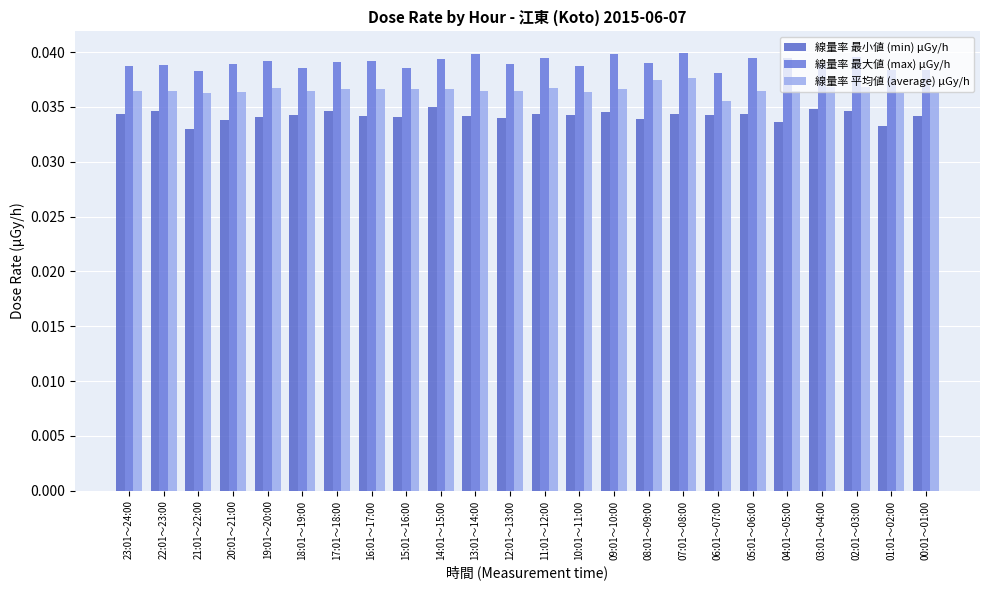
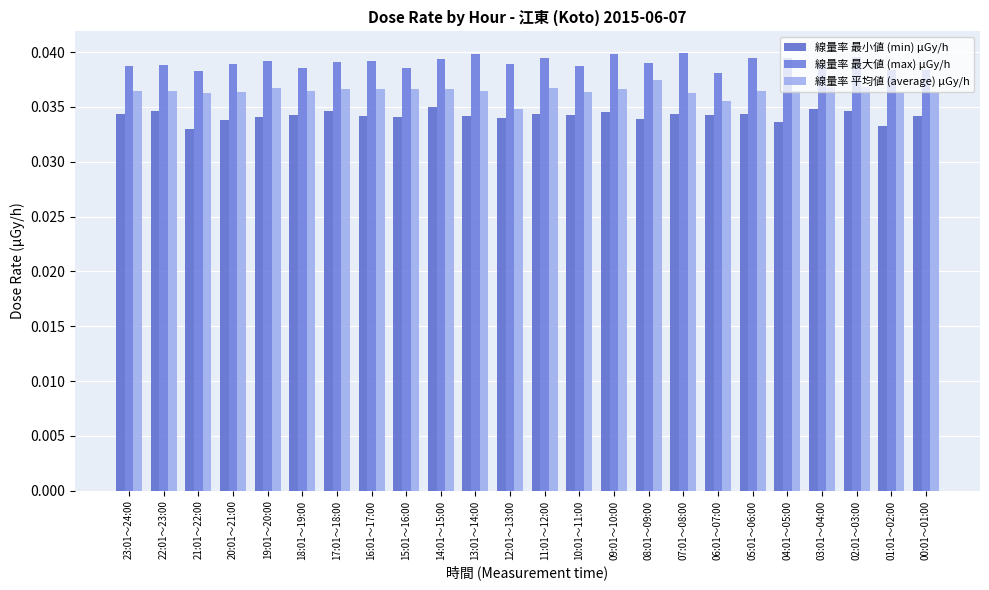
線量率 平均値 (average) μGy/h, 12:01～13:00: 0.0365 -> 0.0348
線量率 平均値 (average) μGy/h, 07:01～08:00: 0.0376 -> 0.0363
